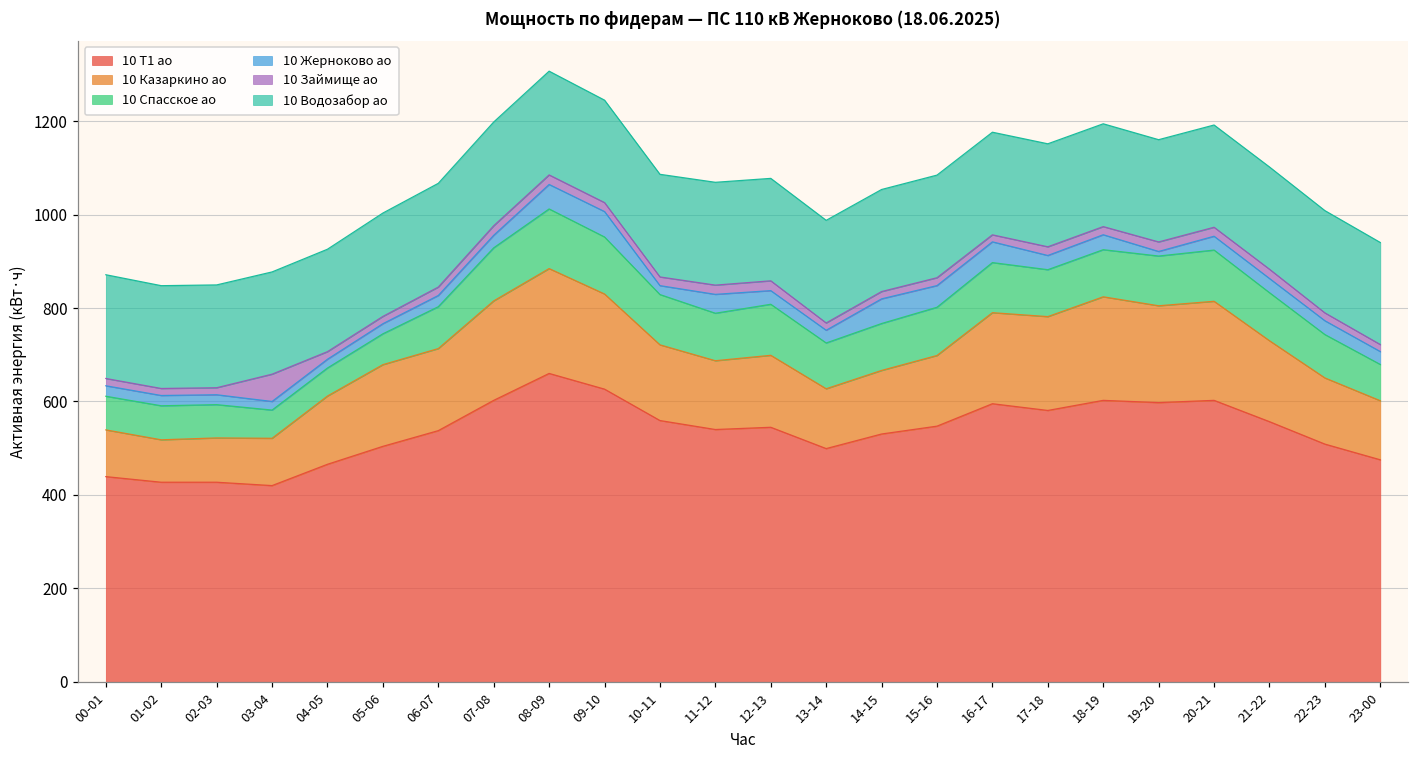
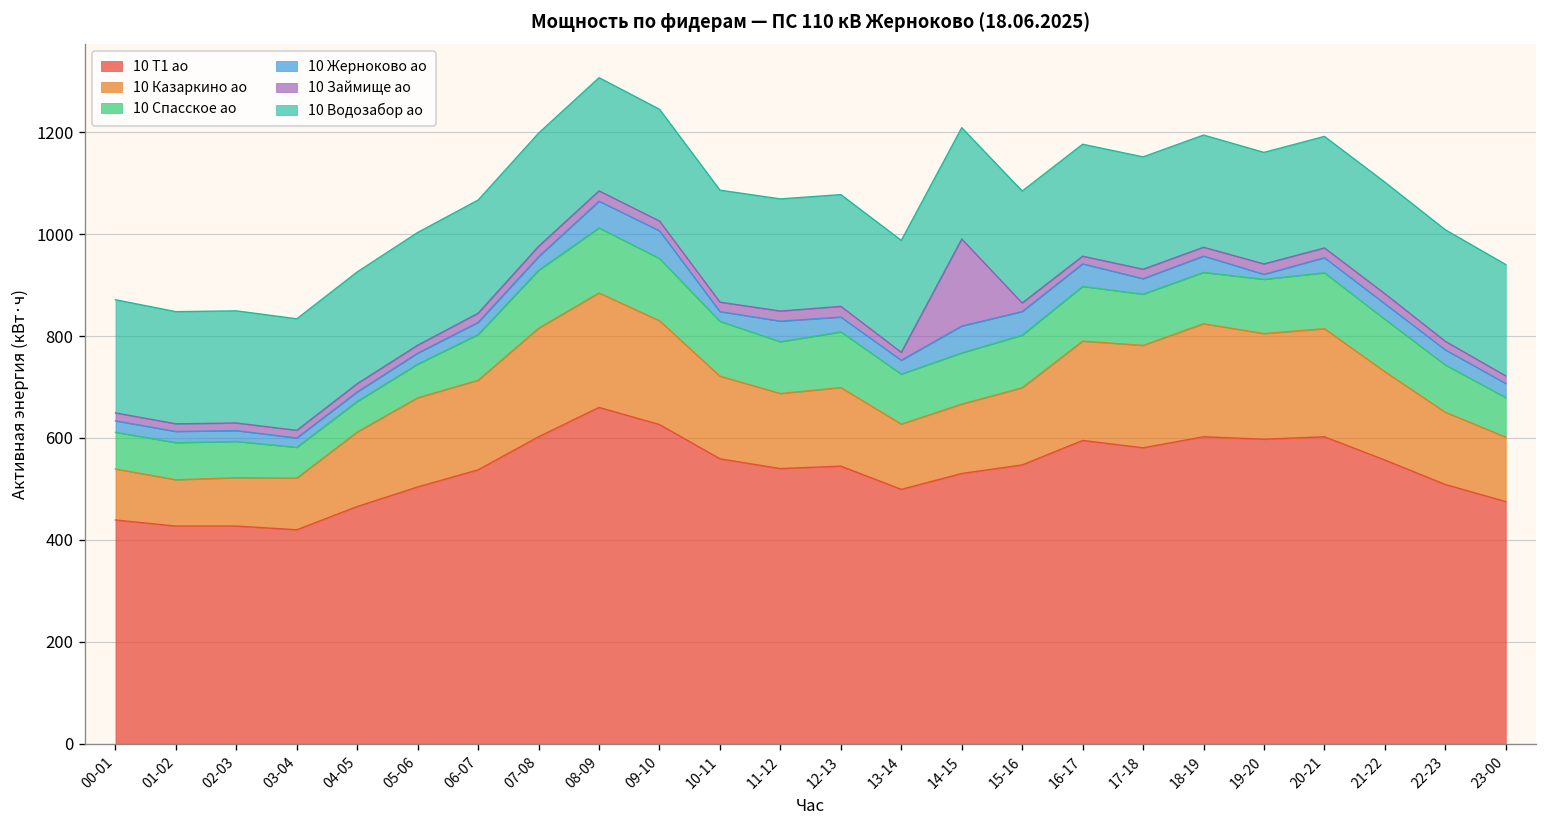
10 Займище ао, 03-04: 60 -> 20
10 Займище ао, 14-15: 20 -> 170
